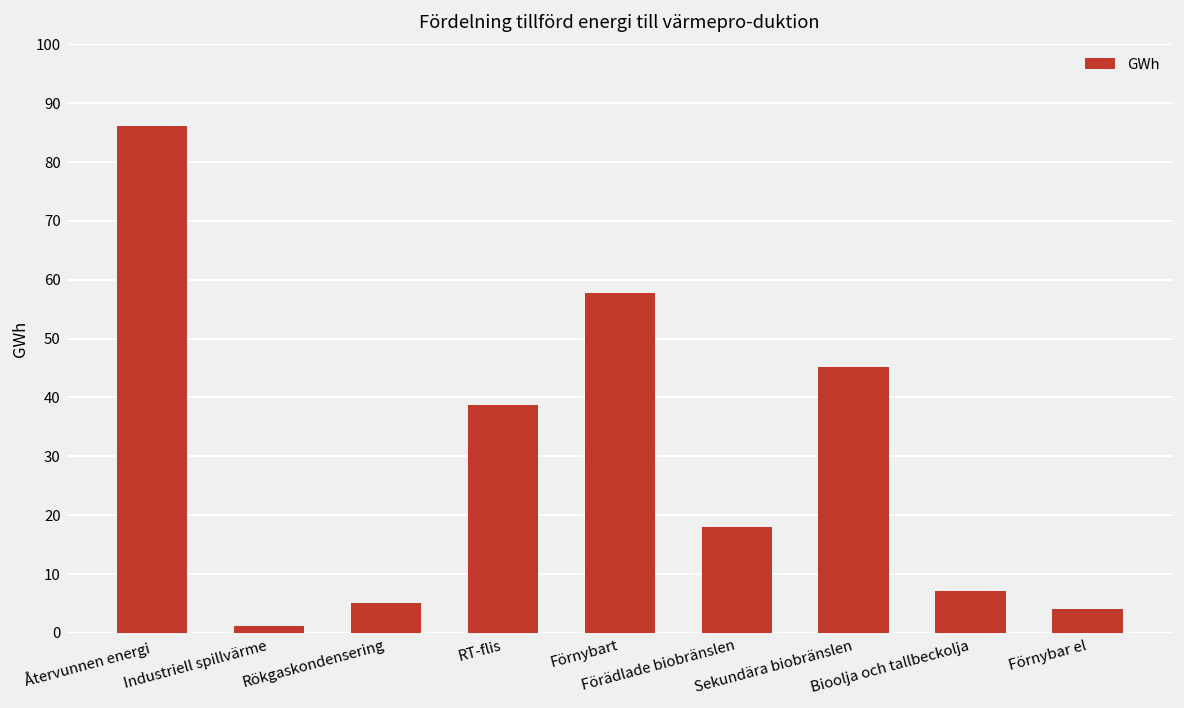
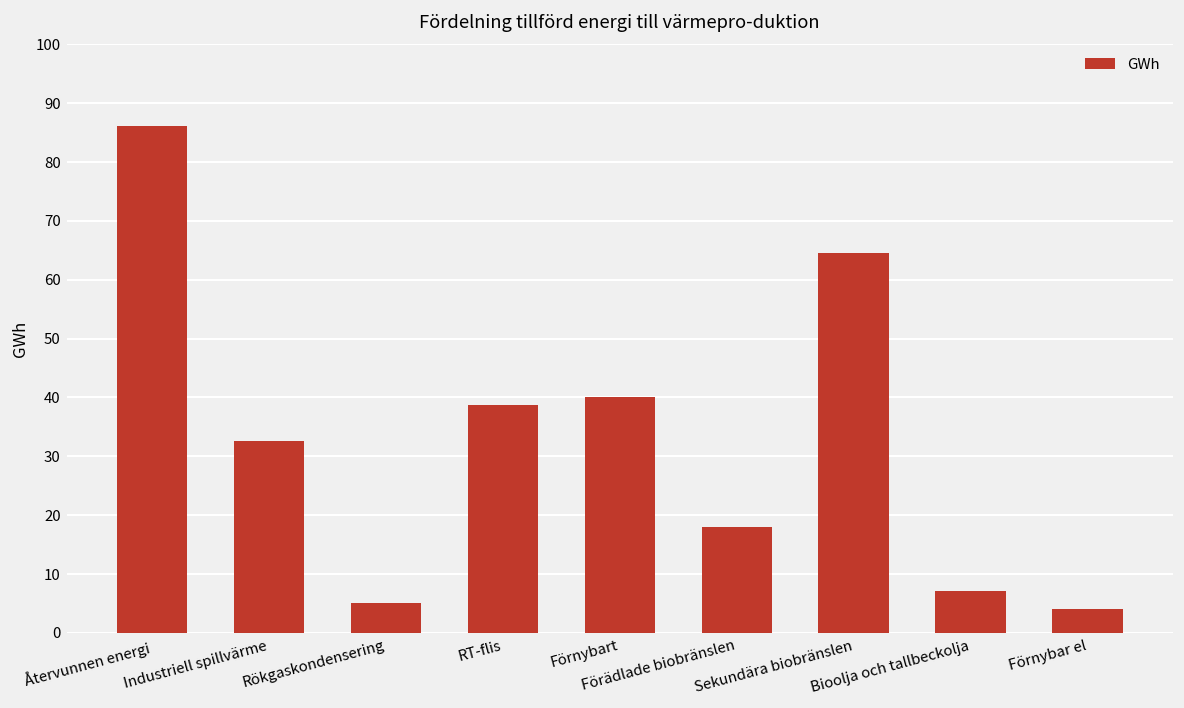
Industriell spillvärme: 1 -> 33
Förnybart: 58 -> 40
Sekundära biobränslen: 45 -> 65
